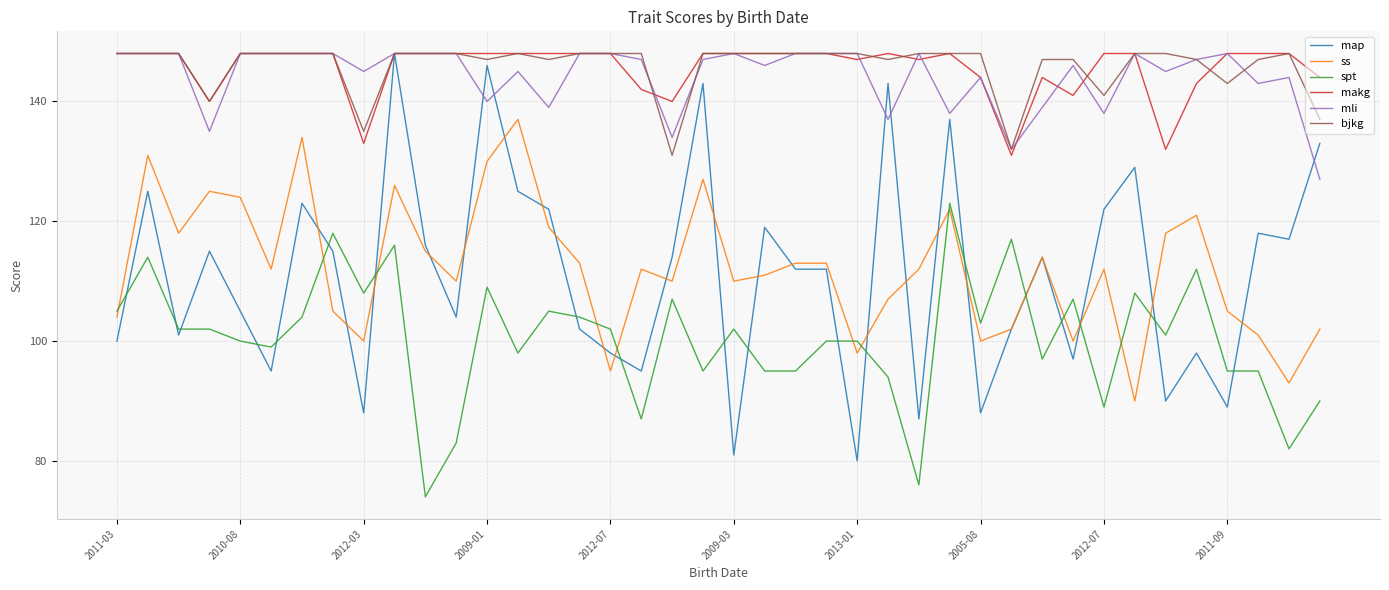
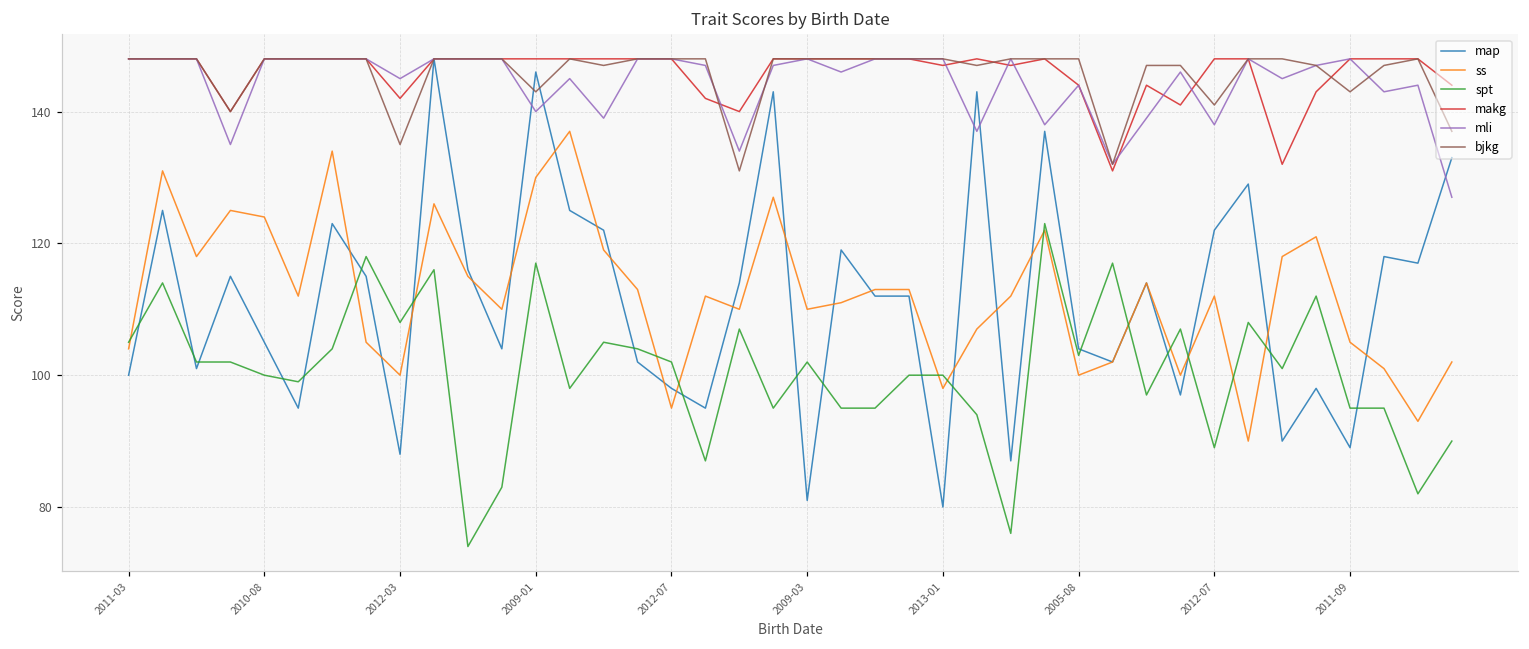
makg, 2012-03: 133 -> 142
spt, 2009-01: 109 -> 117
bjkg, 2009-01: 147 -> 143
map, 2005-08: 88 -> 104
